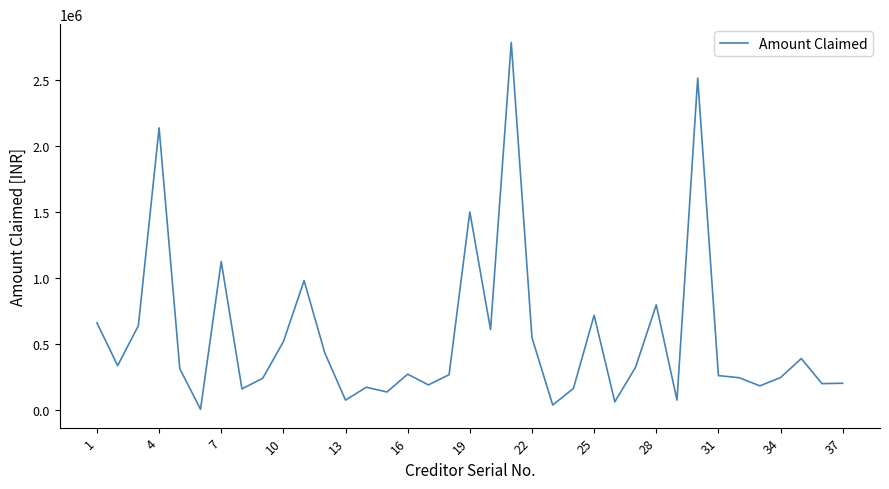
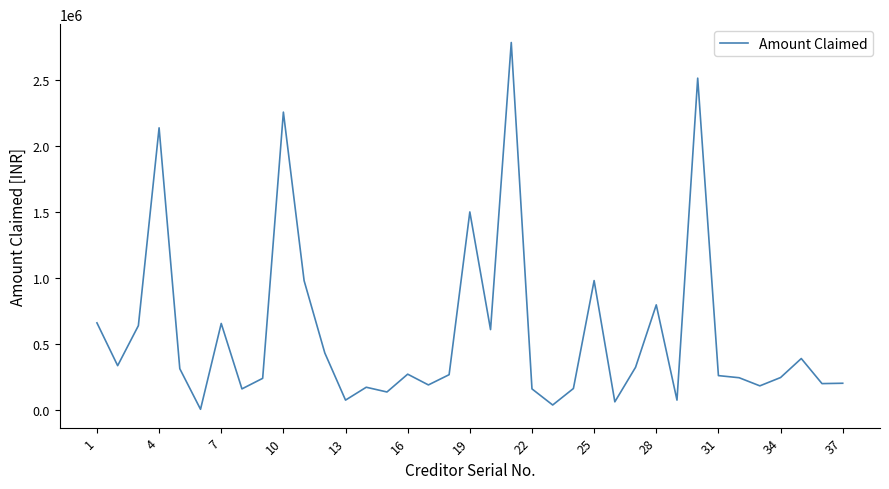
7: 1120000 -> 660000
10: 520000 -> 2260000
22: 550000 -> 160000
25: 720000 -> 980000
